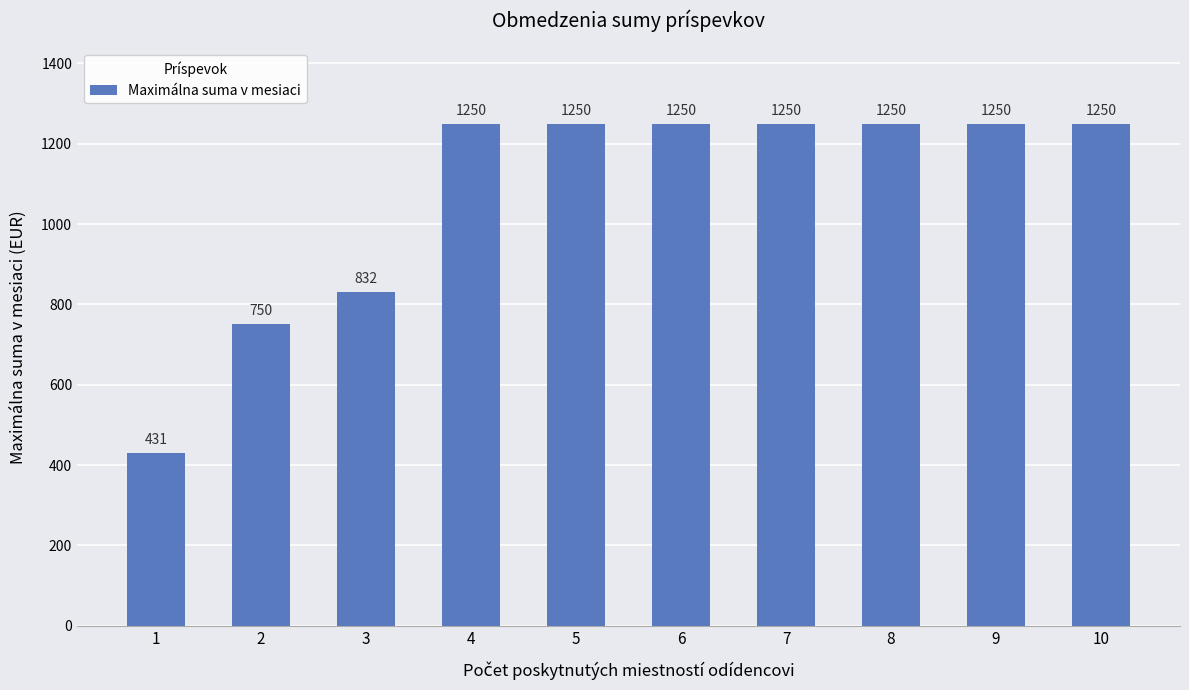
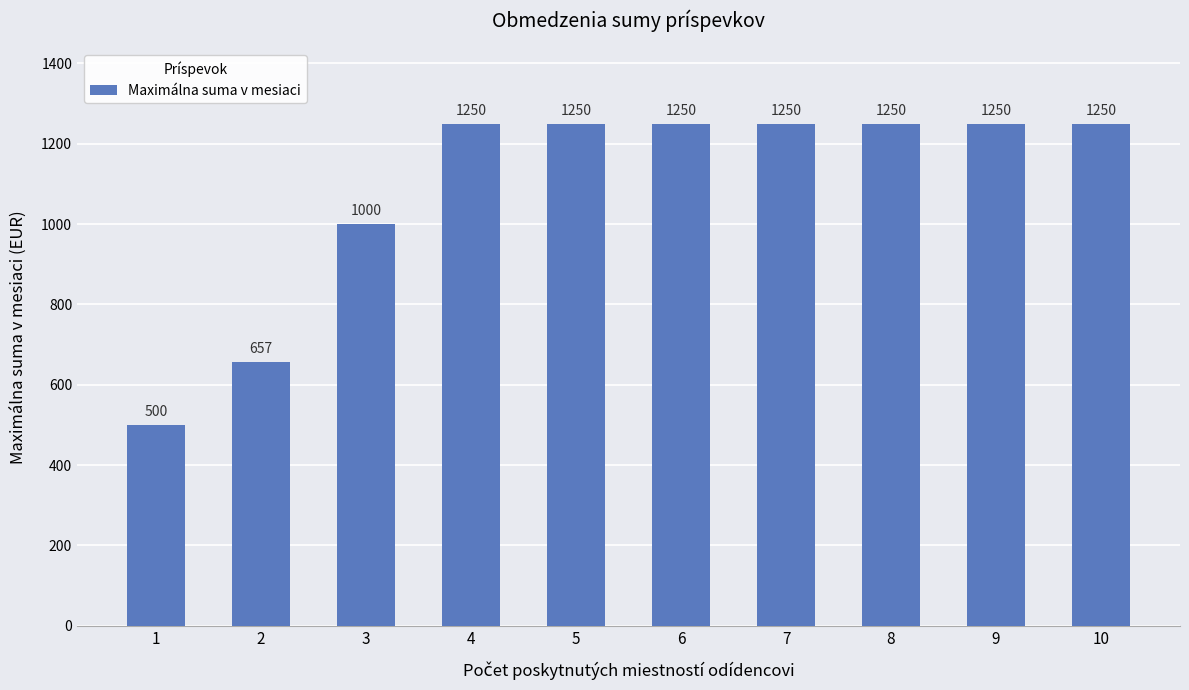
1: 431 -> 500
2: 750 -> 657
3: 832 -> 1000
